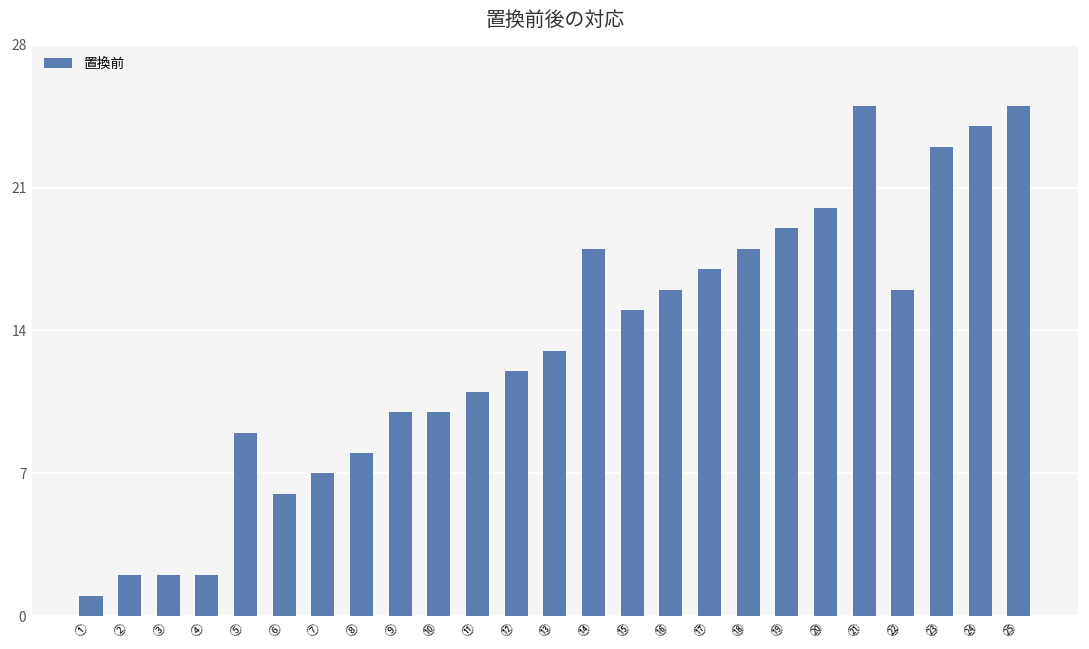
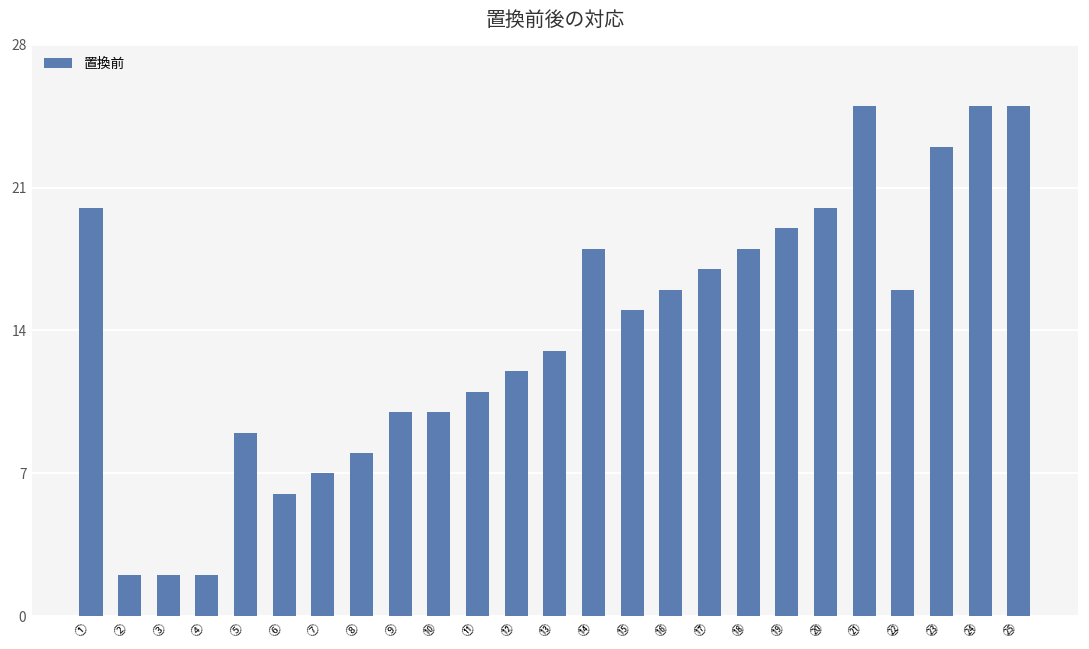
①: 1 -> 20
㉔: 24 -> 25
